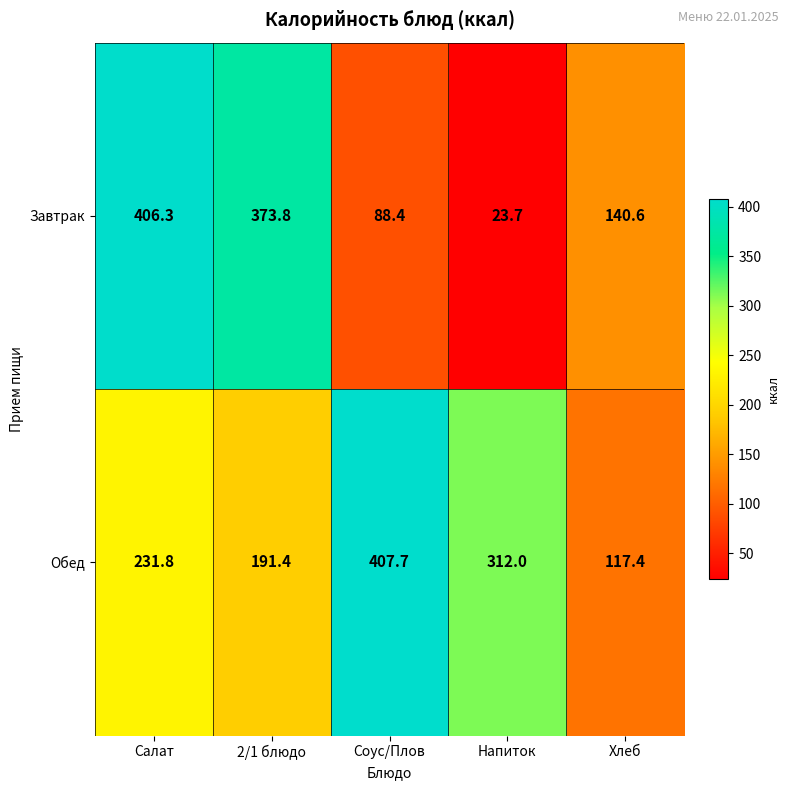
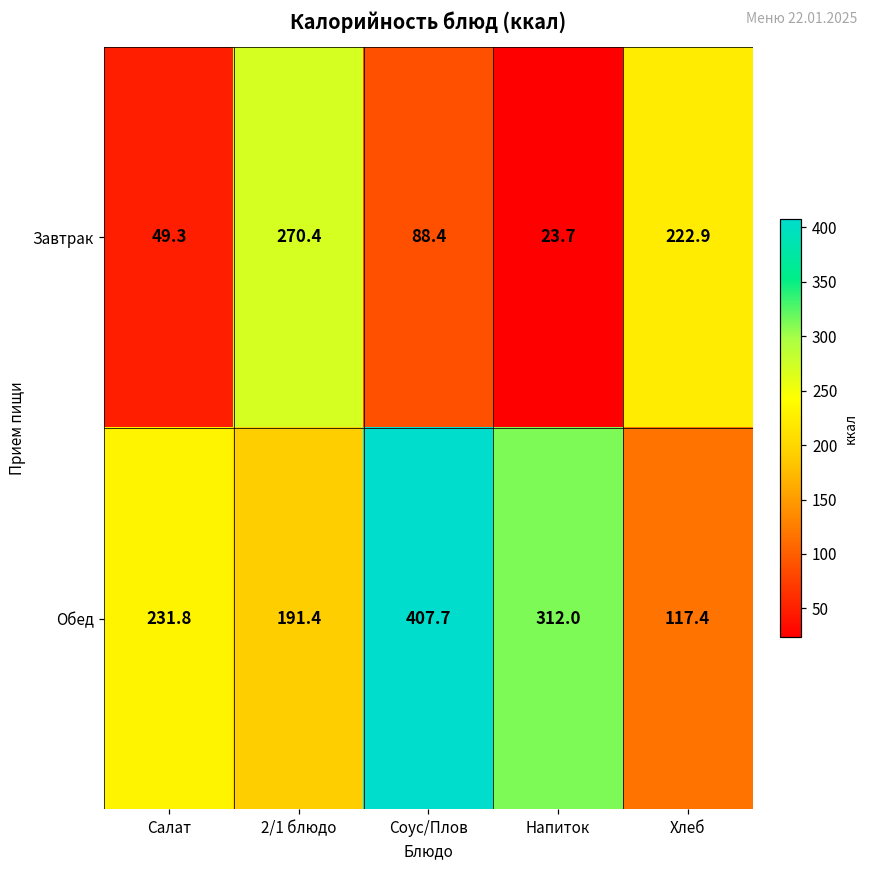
Завтрак, Салат: 406.3 -> 49.3
Завтрак, 2/1 блюдо: 373.8 -> 270.4
Завтрак, Хлеб: 140.6 -> 222.9
